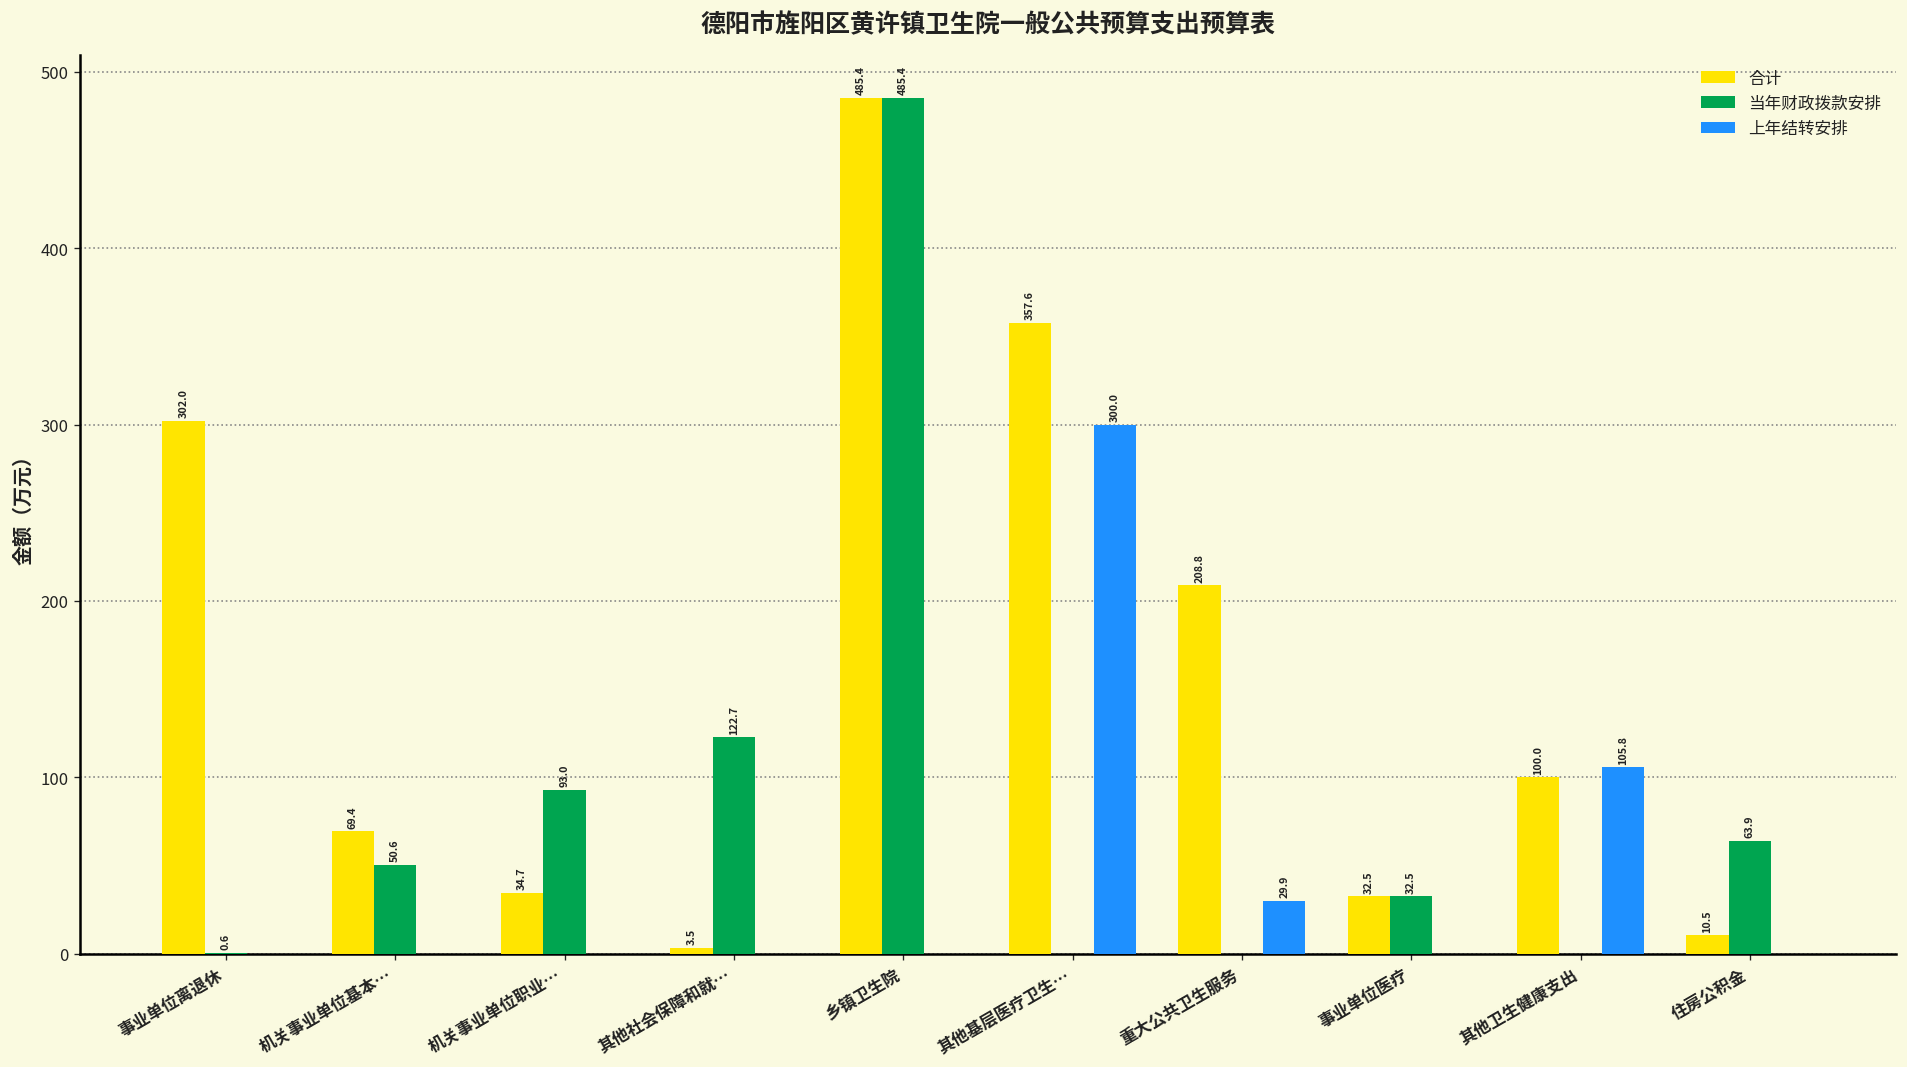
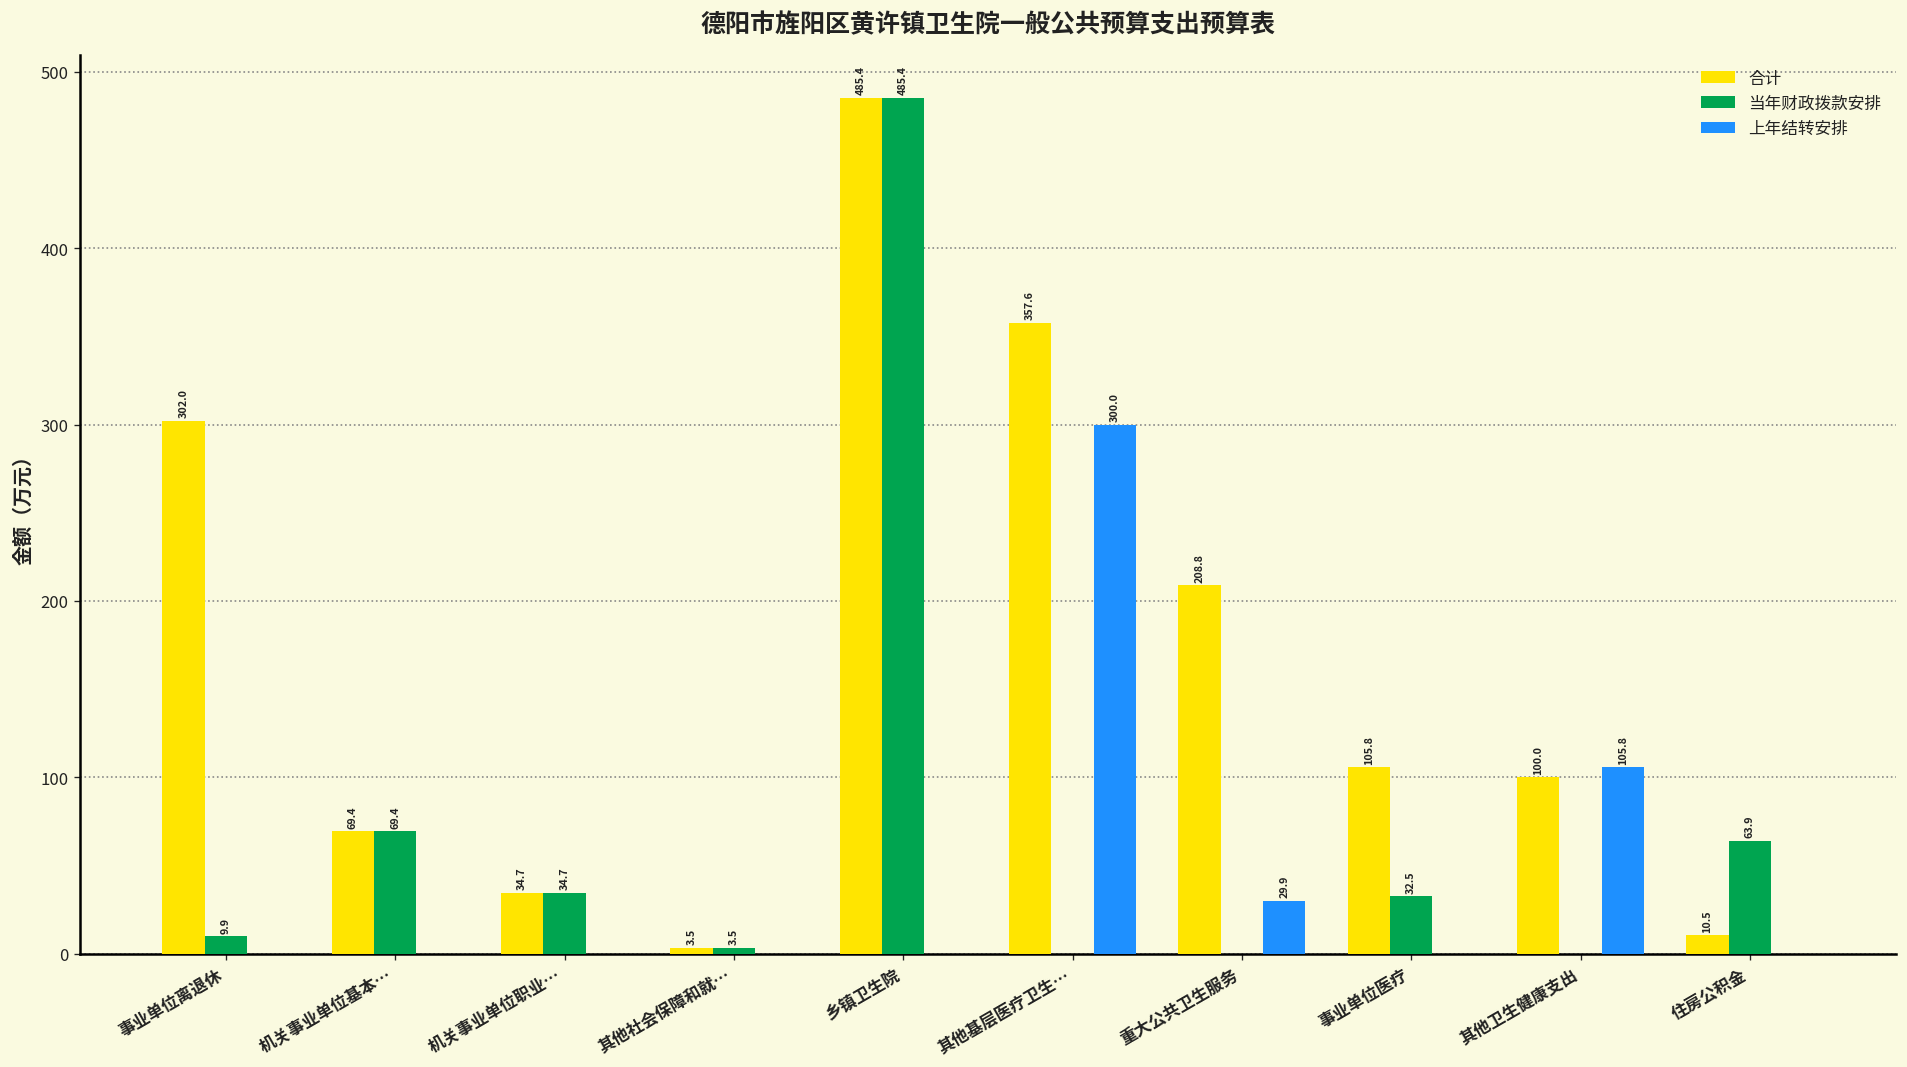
当年财政拨款安排, 事业单位离退休: 0.6 -> 9.9
当年财政拨款安排, 机关事业单位基本…: 50.6 -> 69.4
当年财政拨款安排, 机关事业单位职业…: 93.0 -> 34.7
当年财政拨款安排, 其他社会保障和就…: 122.7 -> 3.5
合计, 事业单位医疗: 32.5 -> 105.8
